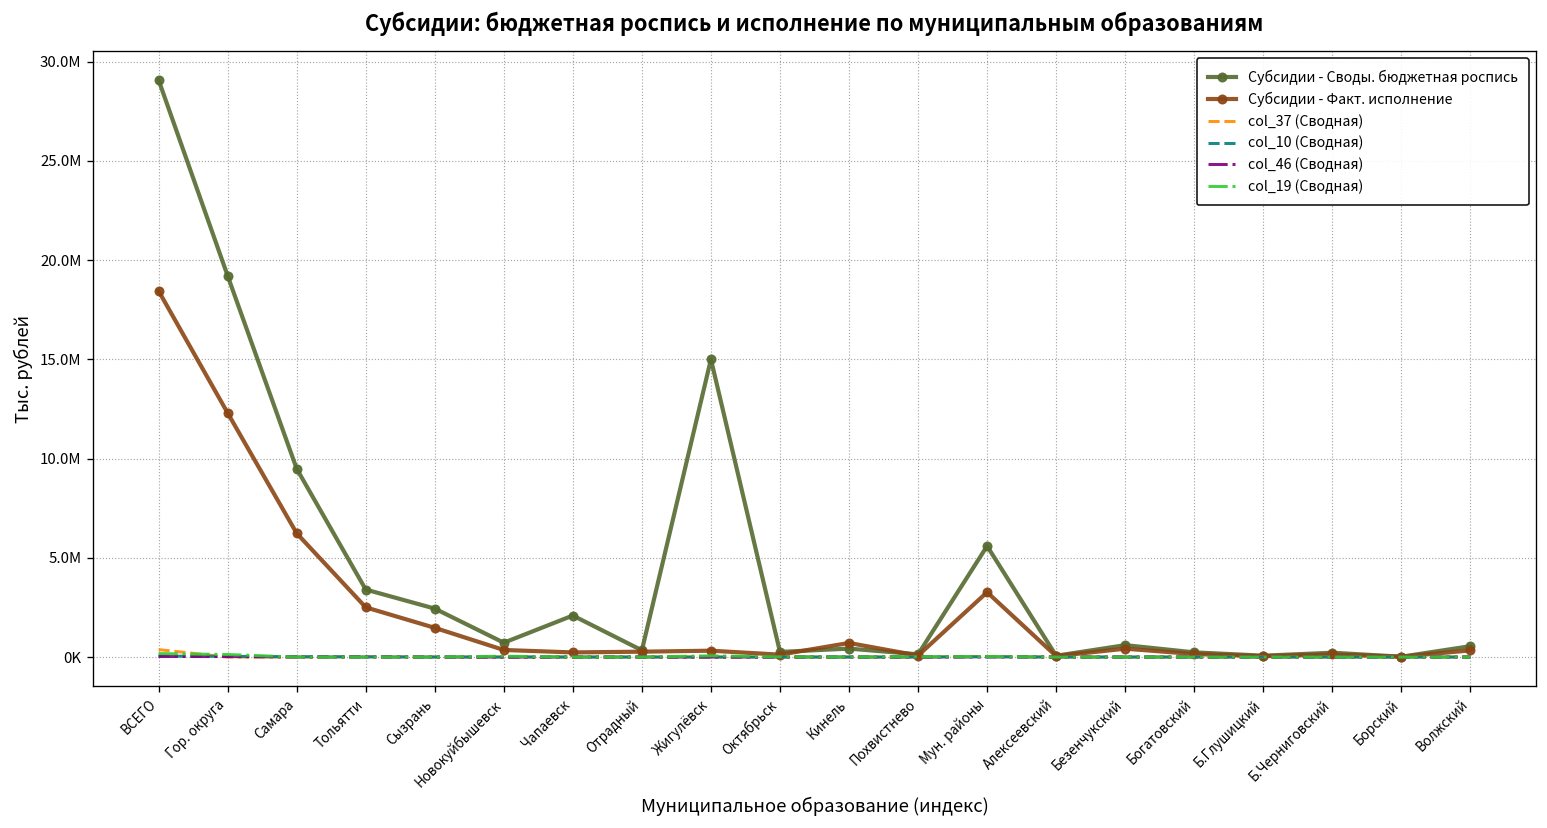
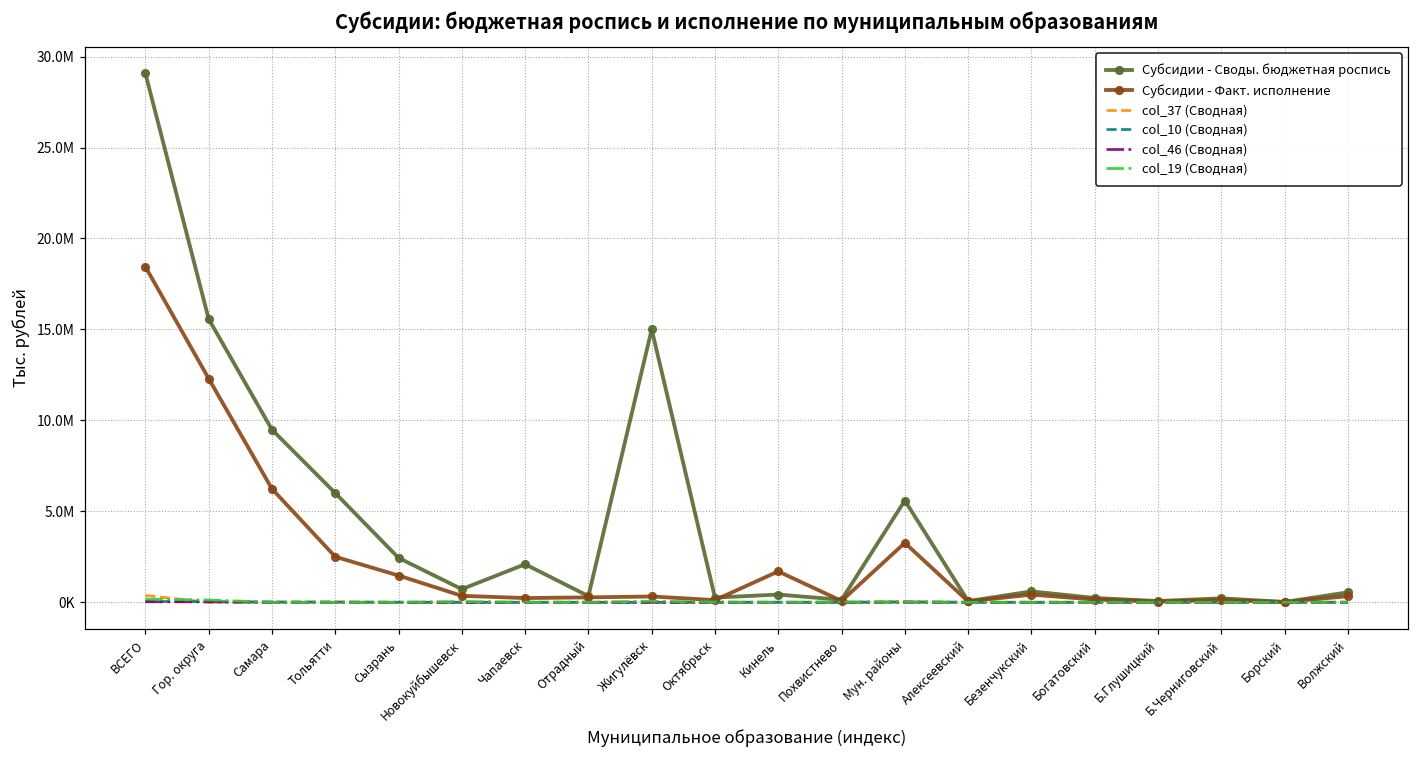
Субсидии - Своды. бюджетная роспись, Гор. округа: 19200000 -> 15600000
Субсидии - Своды. бюджетная роспись, Тольятти: 3400000 -> 6000000
Субсидии - Факт. исполнение, Кинель: 700000 -> 1700000
